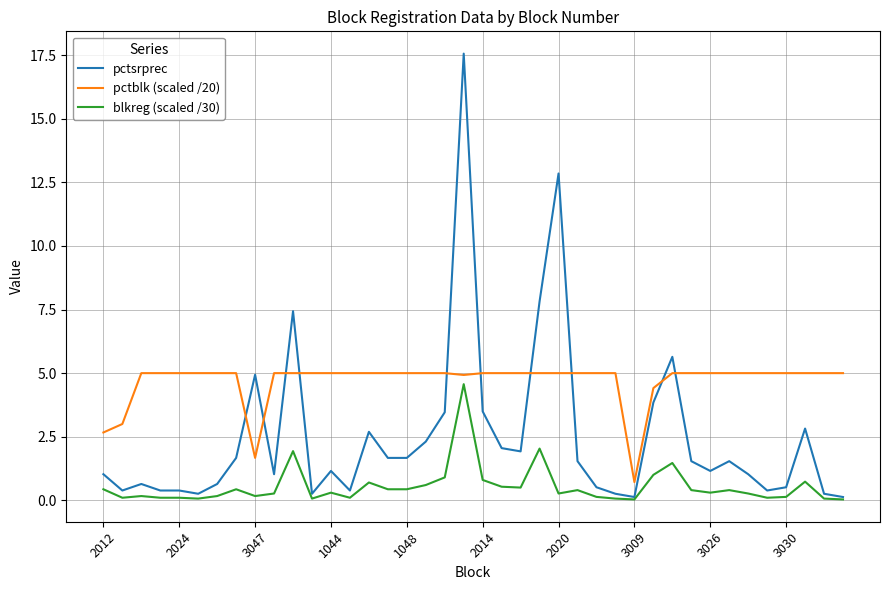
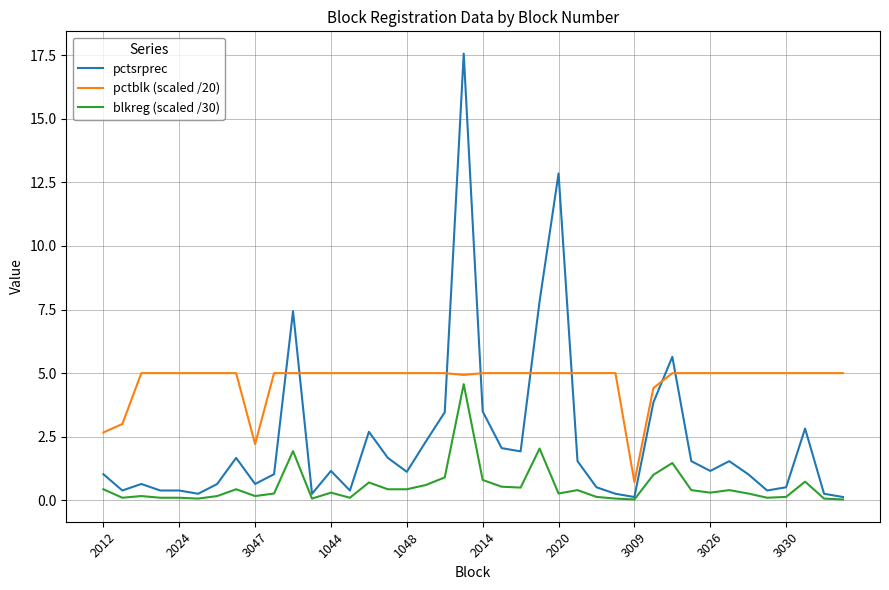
pctsrprec, 3047: 4.9 -> 0.6
pctblk (scaled /20), 3047: 1.7 -> 2.2
pctsrprec, 1048: 1.7 -> 1.1
